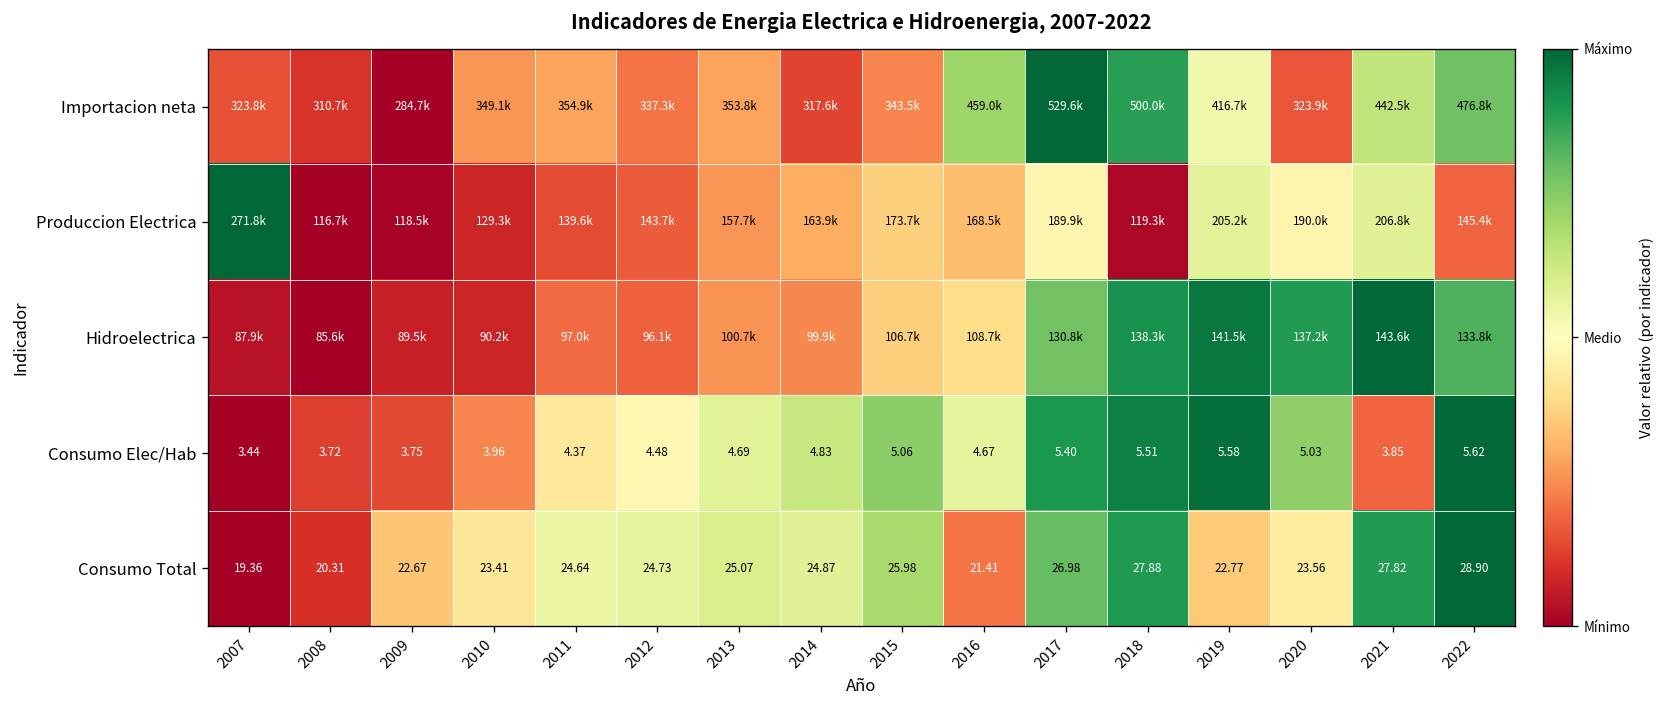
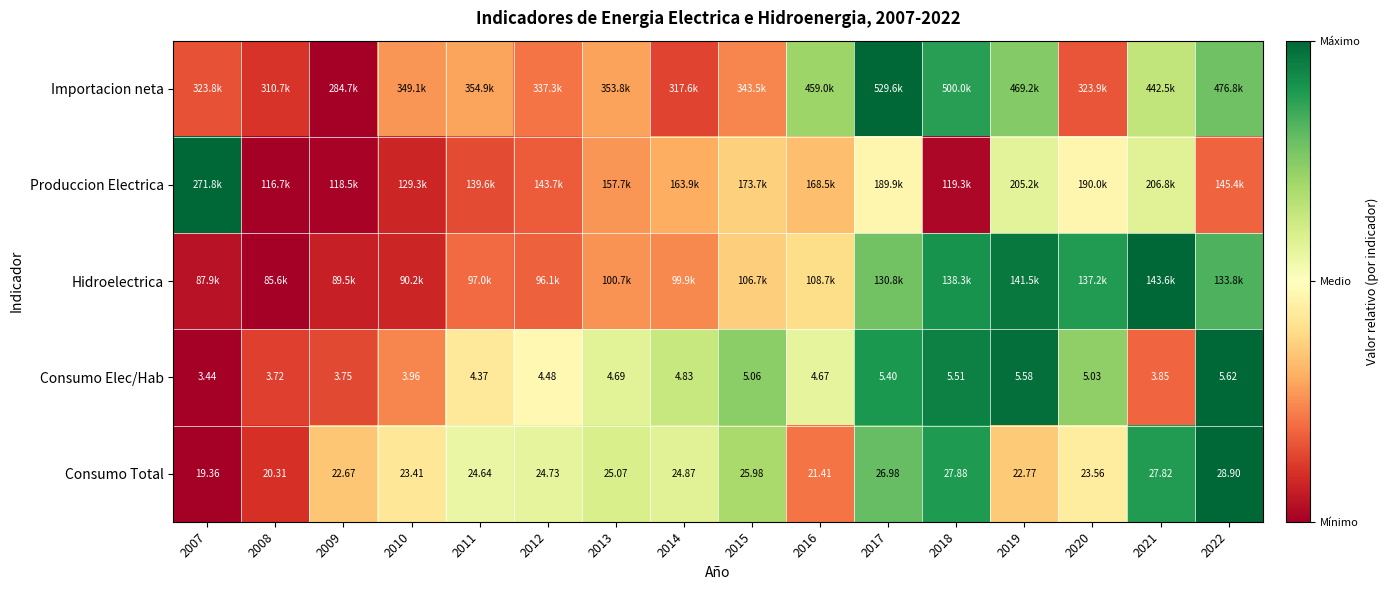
Importacion neta, 2019: 416.7k -> 469.2k
